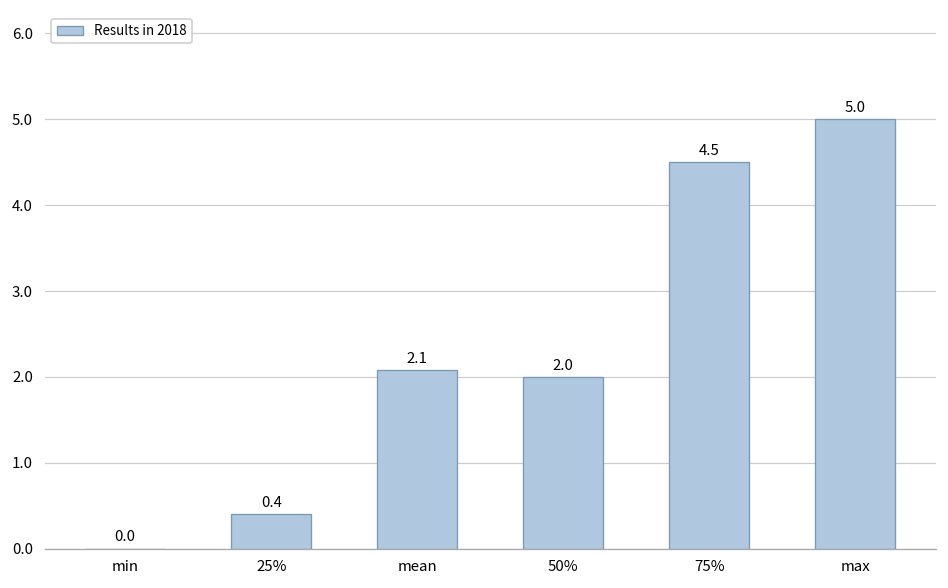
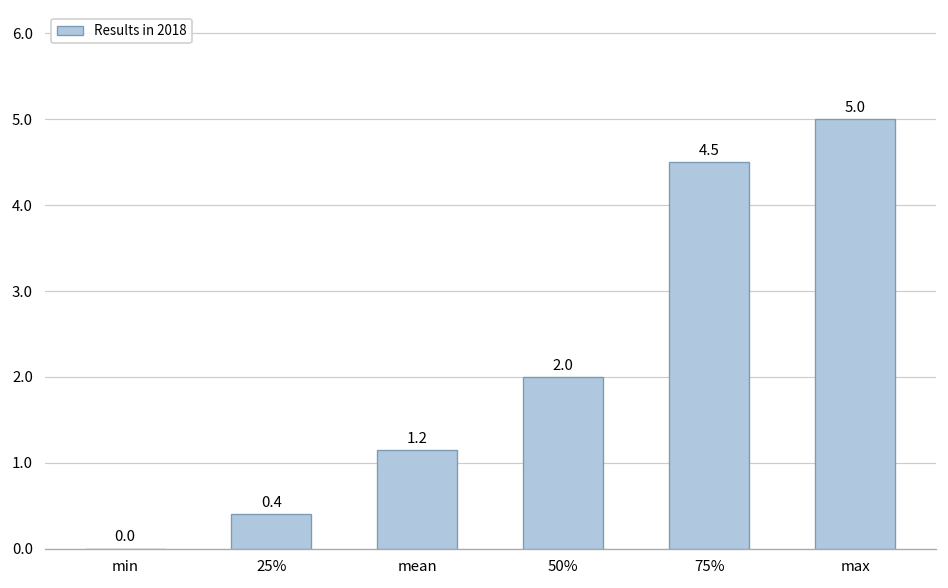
mean: 2.1 -> 1.2
